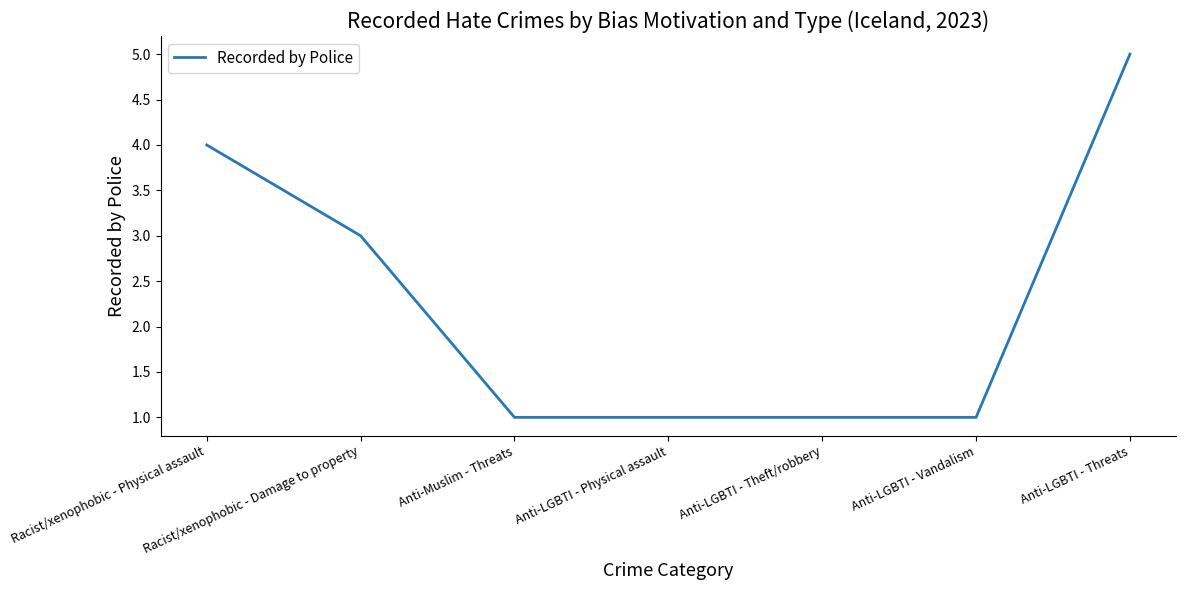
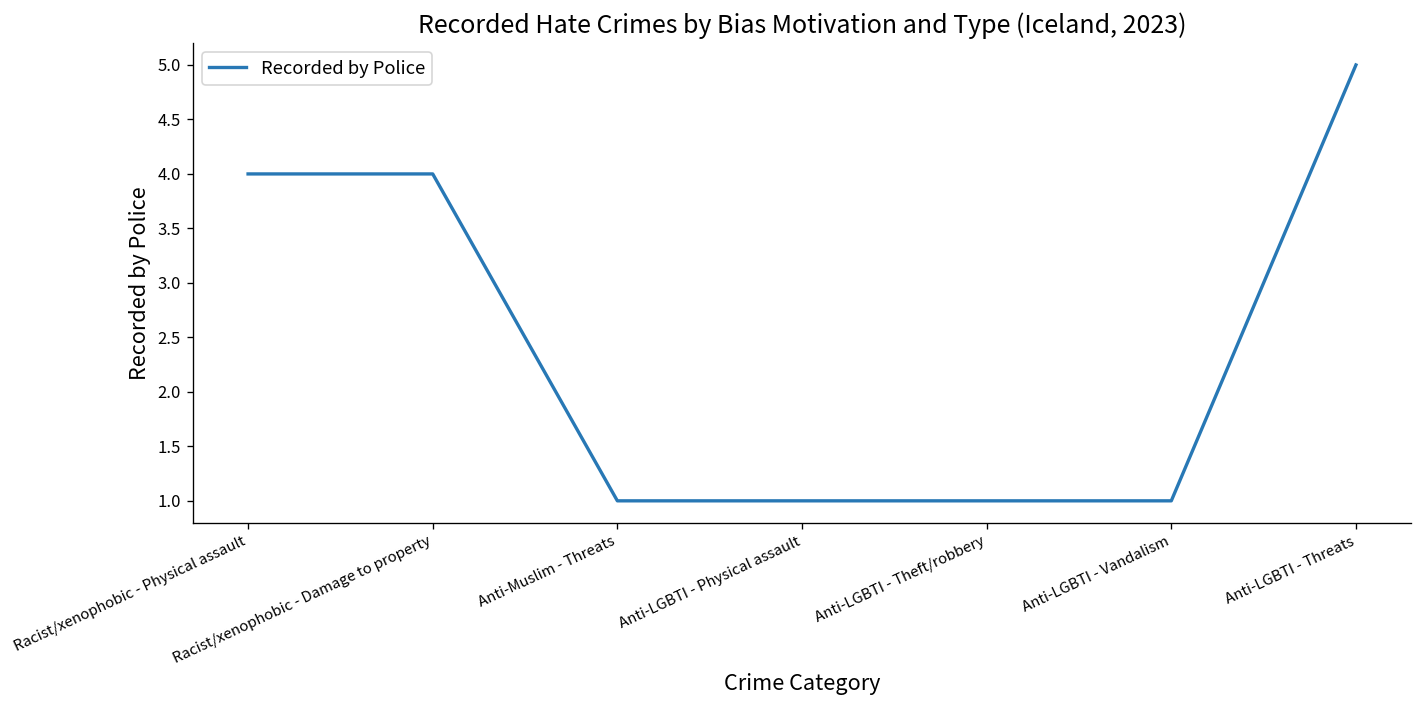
Racist/xenophobic - Damage to property: 3 -> 4
